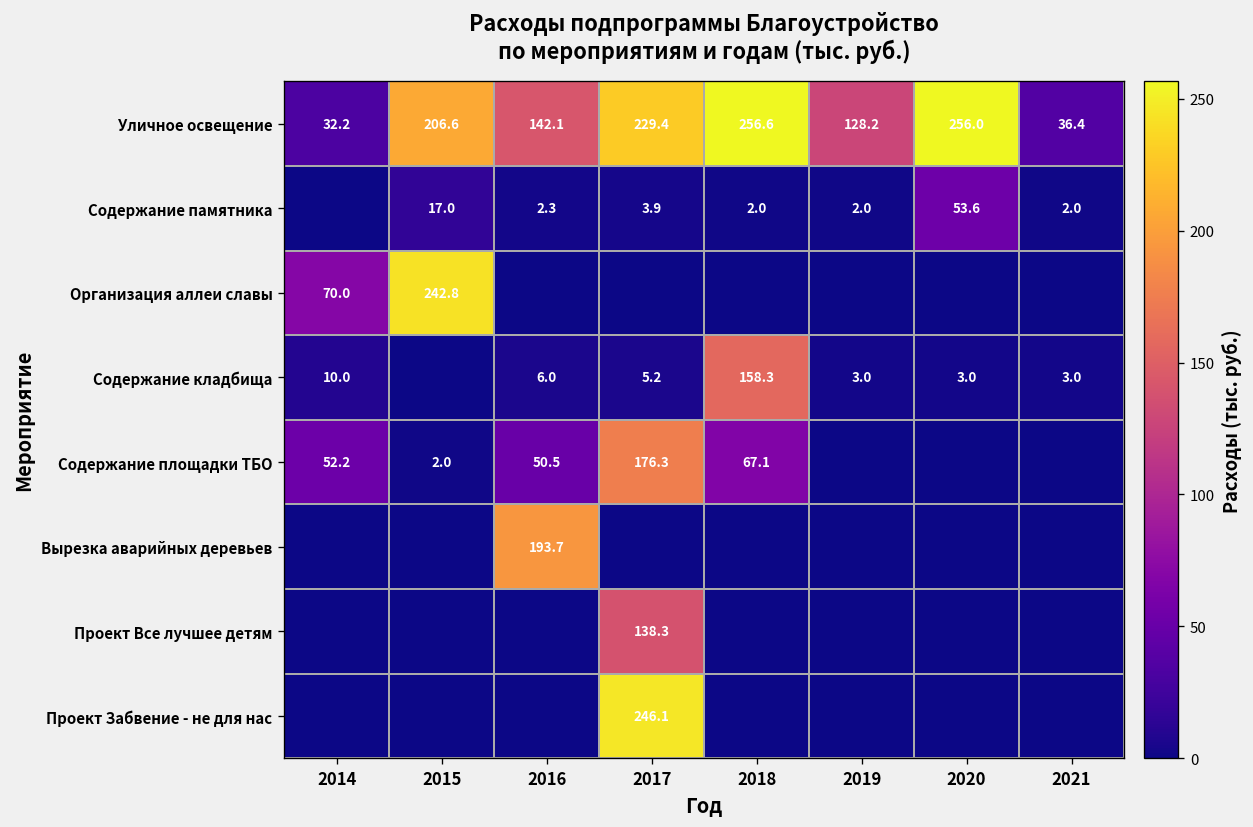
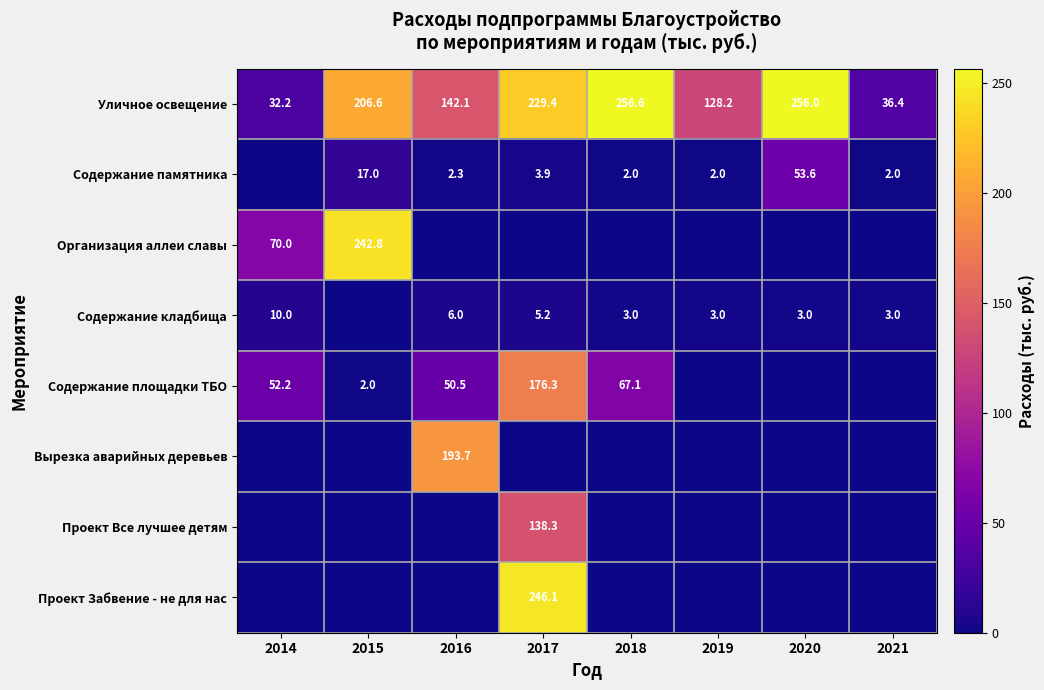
Содержание кладбища, 2018: 158.3 -> 3.0
